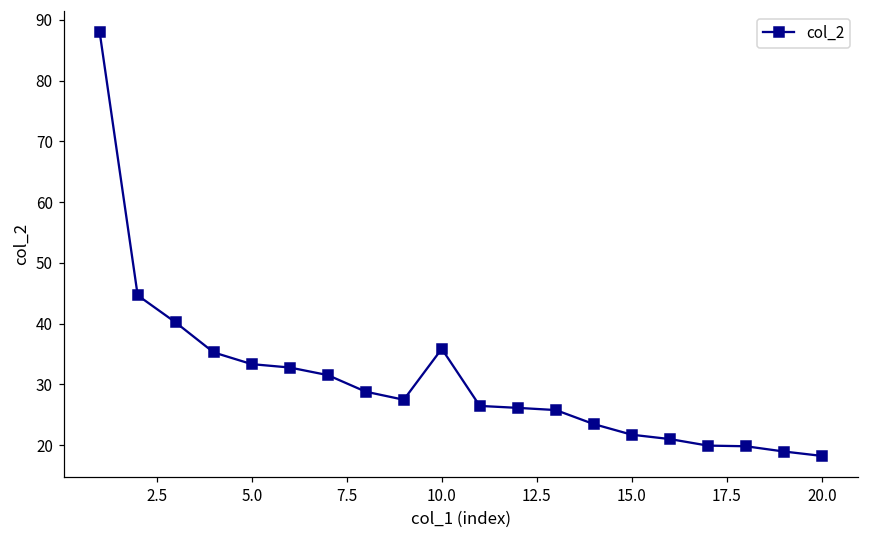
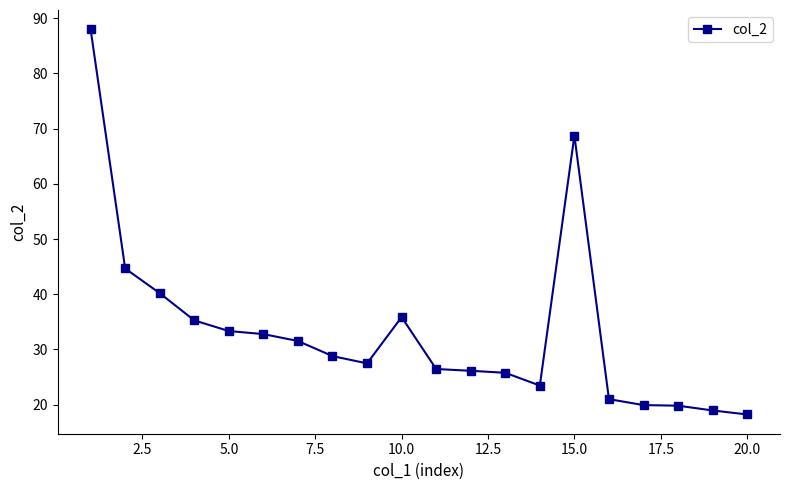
15.0: 22 -> 69
